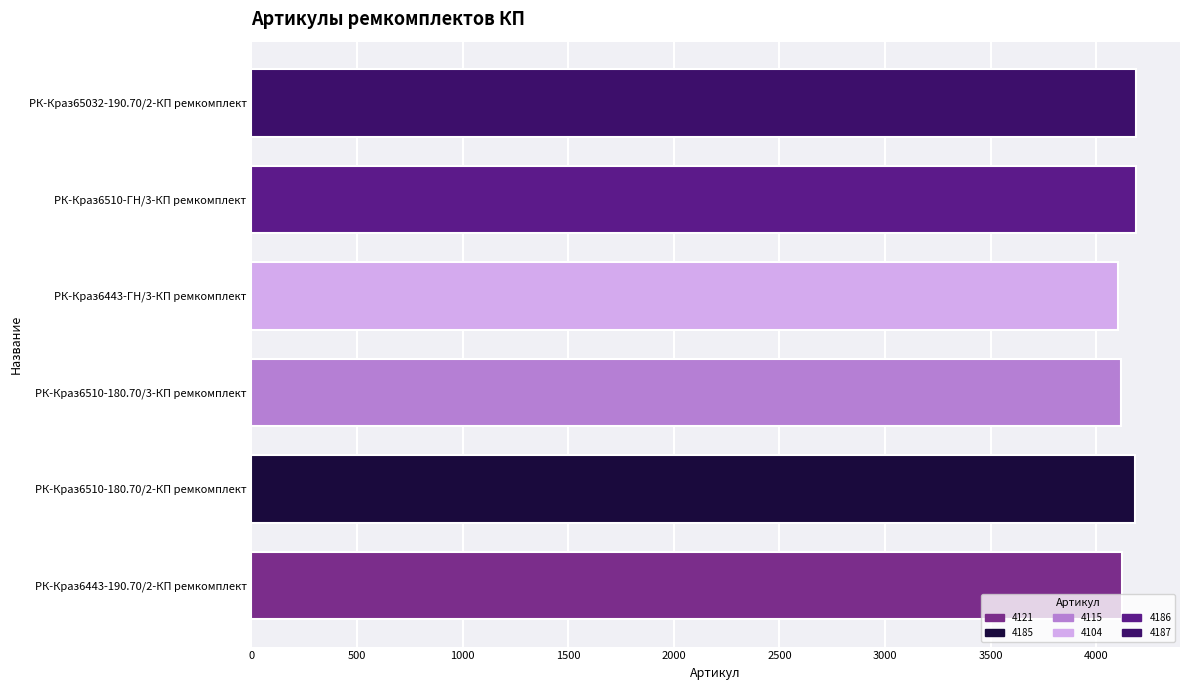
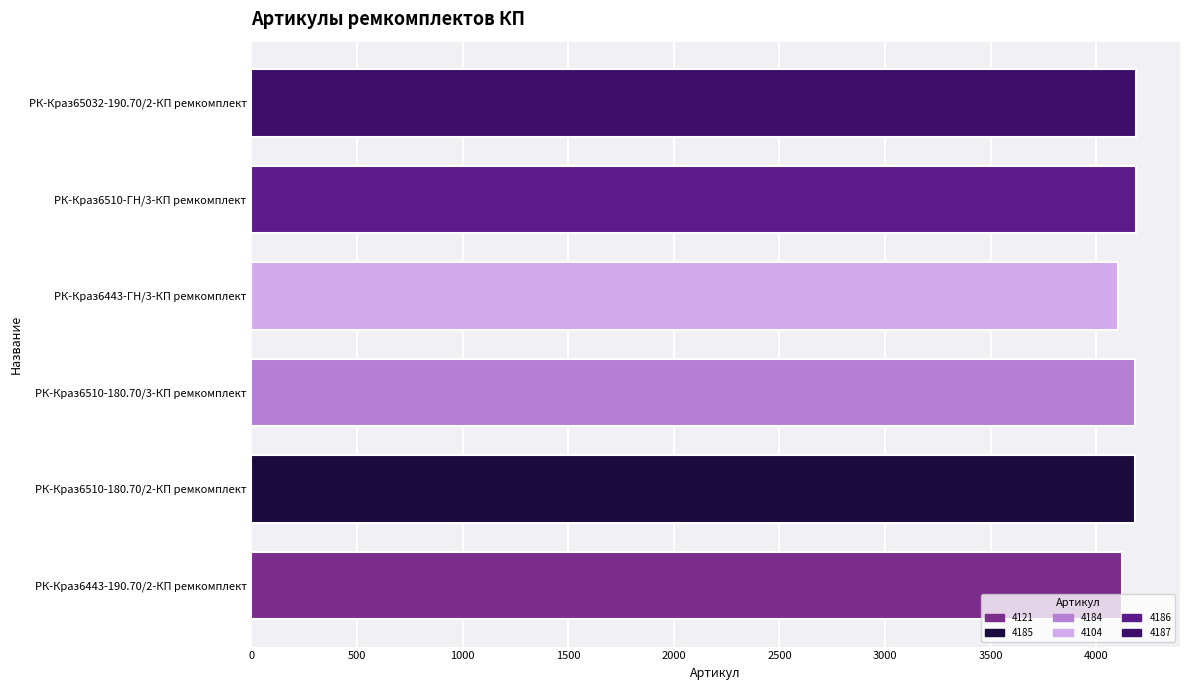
РК-Краз6510-180.70/3-КП ремкомплект: 4120 -> 4180
